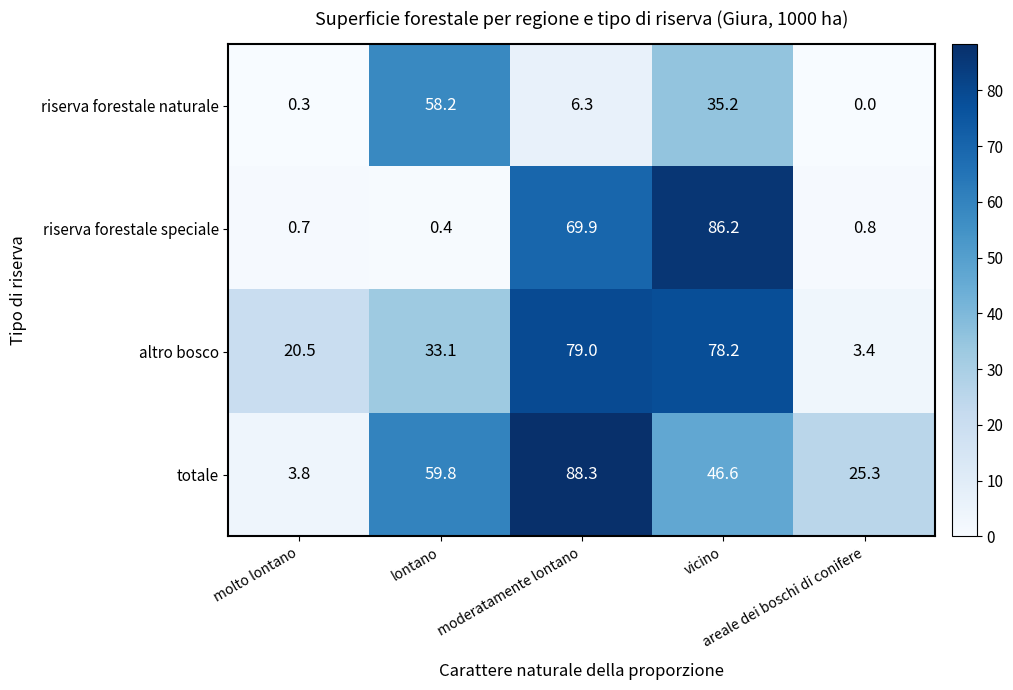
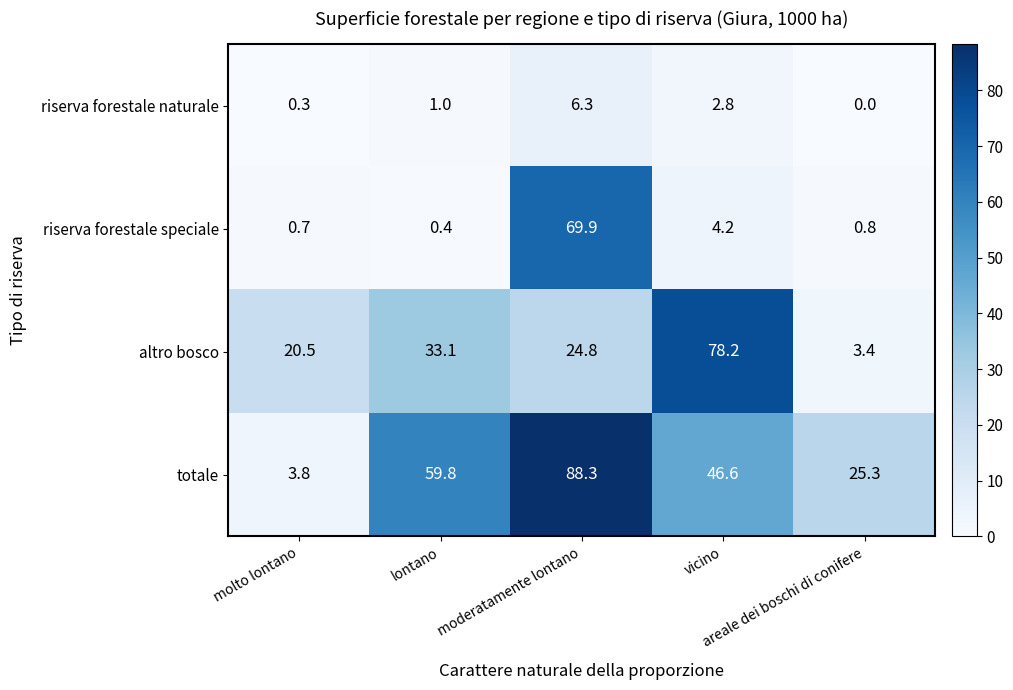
riserva forestale naturale, lontano: 58.2 -> 1.0
riserva forestale naturale, vicino: 35.2 -> 2.8
riserva forestale speciale, vicino: 86.2 -> 4.2
altro bosco, moderatamente lontano: 79.0 -> 24.8
